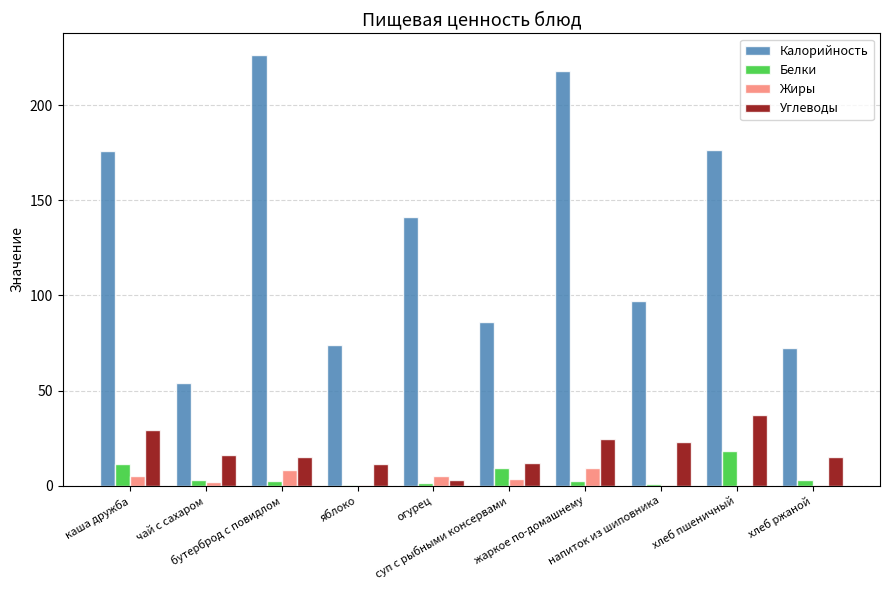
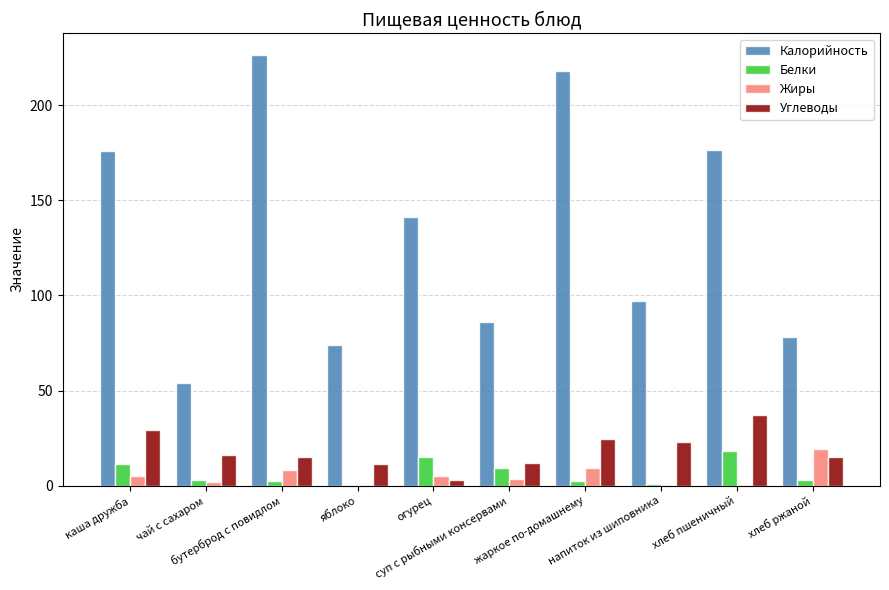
Белки, огурец: 1 -> 15
Калорийность, хлеб ржаной: 72 -> 78
Жиры, хлеб ржаной: 1 -> 19
